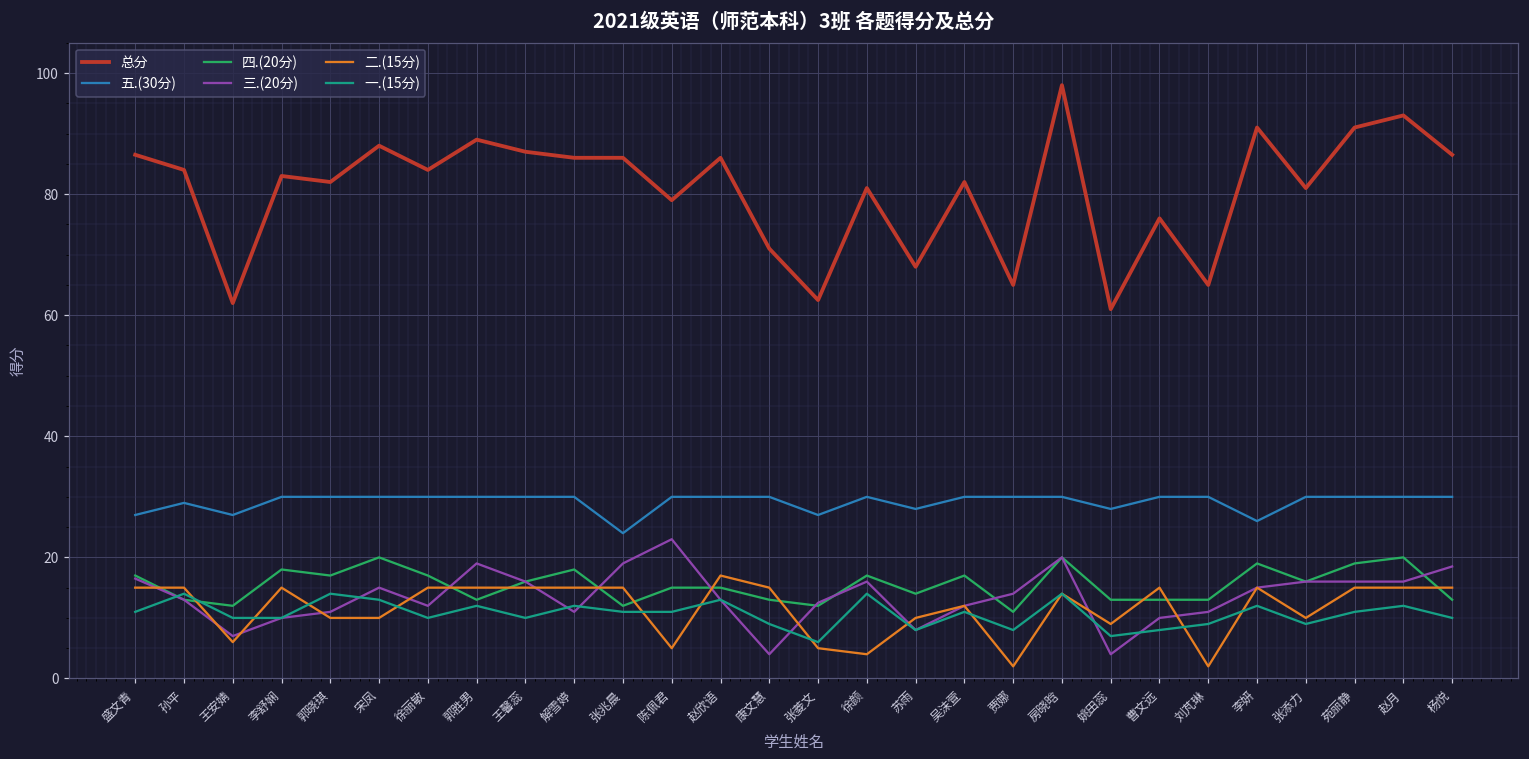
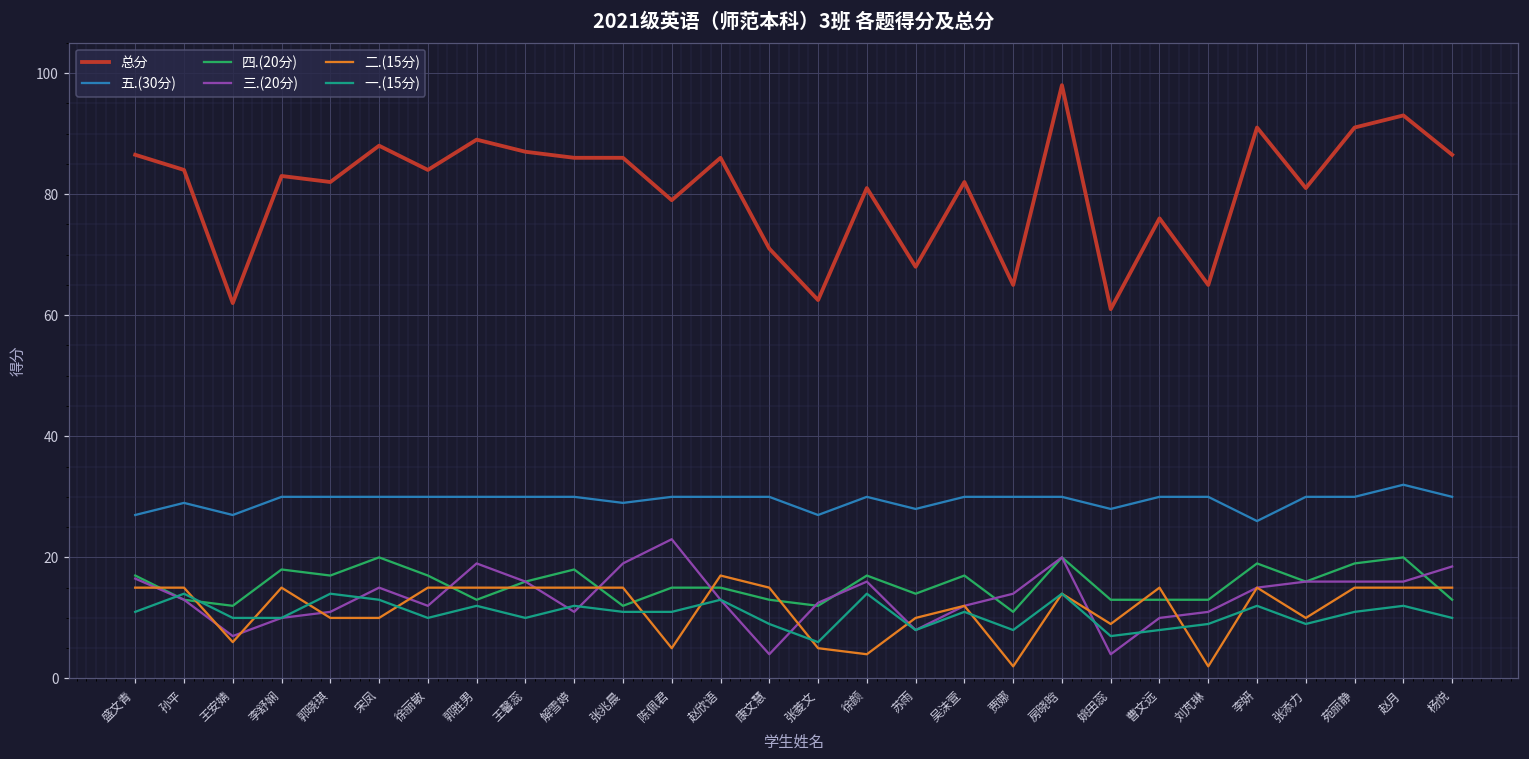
五.(30分), 张兆晨: 24 -> 29
五.(30分), 赵月: 30 -> 32
